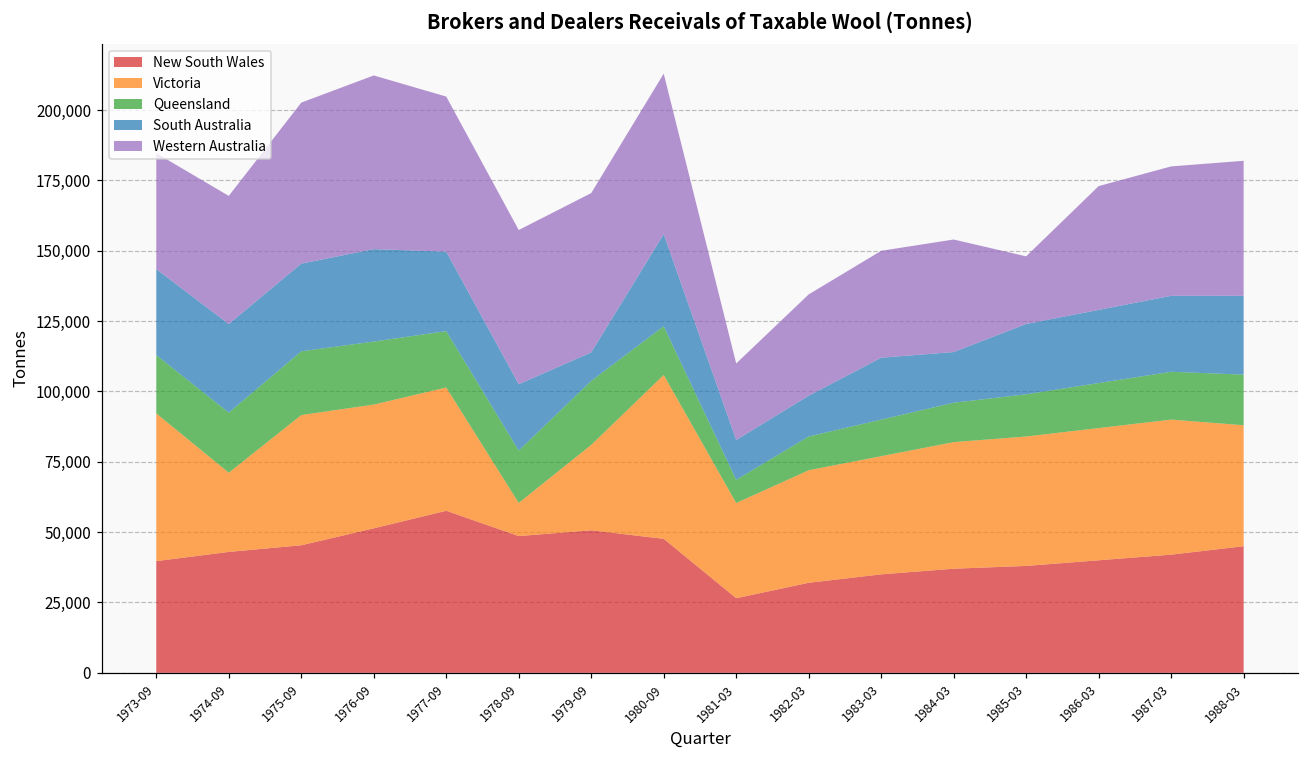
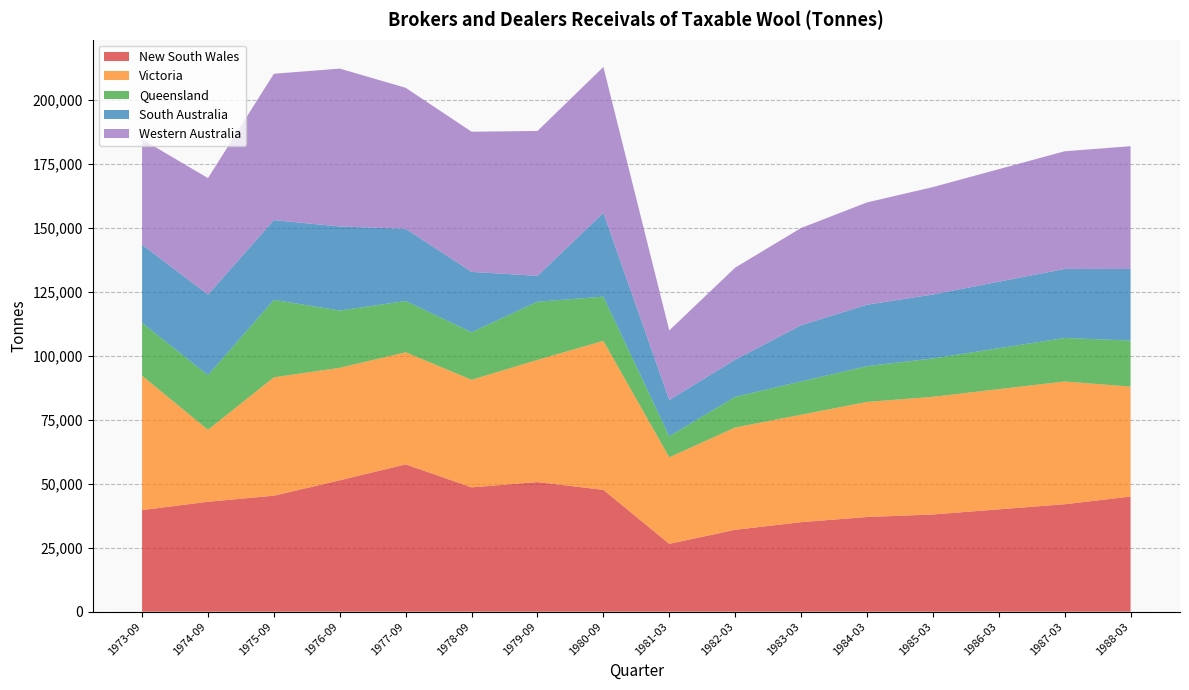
Queensland, 1975-09: 23,000 -> 30,000
Victoria, 1978-09: 12,000 -> 42,000
Victoria, 1979-09: 30,000 -> 48,000
South Australia, 1984-03: 18,000 -> 24,000
Western Australia, 1985-03: 24,000 -> 42,000
